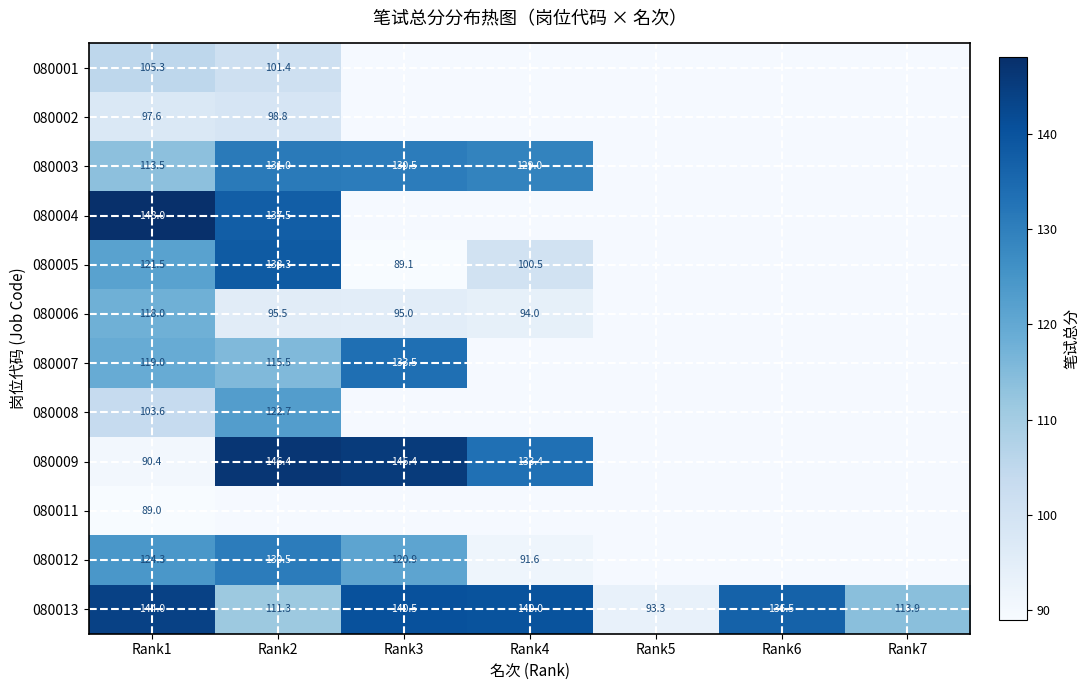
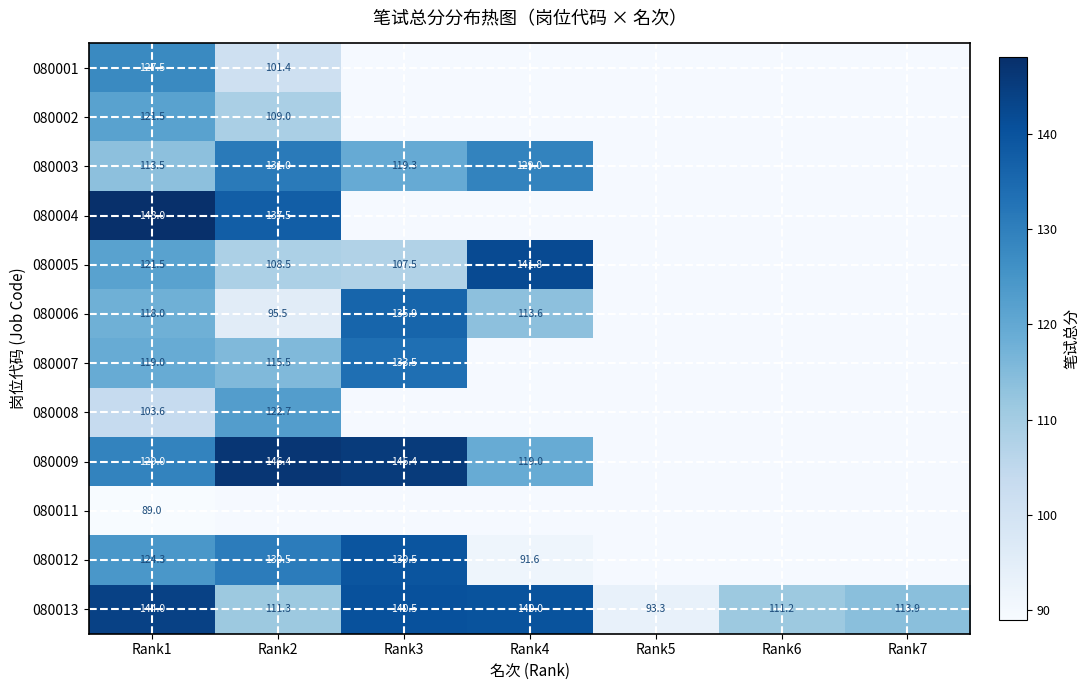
080001, Rank1: 105.3 -> 127.5
080002, Rank1: 97.6 -> 121.5
080002, Rank2: 98.8 -> 109.0
080003, Rank3: 130.5 -> 119.3
080005, Rank2: 138.3 -> 108.5
080005, Rank3: 89.1 -> 107.5
080005, Rank4: 100.5 -> 141.8
080006, Rank3: 95.0 -> 135.9
080006, Rank4: 94.0 -> 113.6
080009, Rank1: 90.4 -> 129.0
080009, Rank4: 133.4 -> 119.0
080012, Rank3: 120.9 -> 139.5
080013, Rank6: 136.5 -> 111.2
